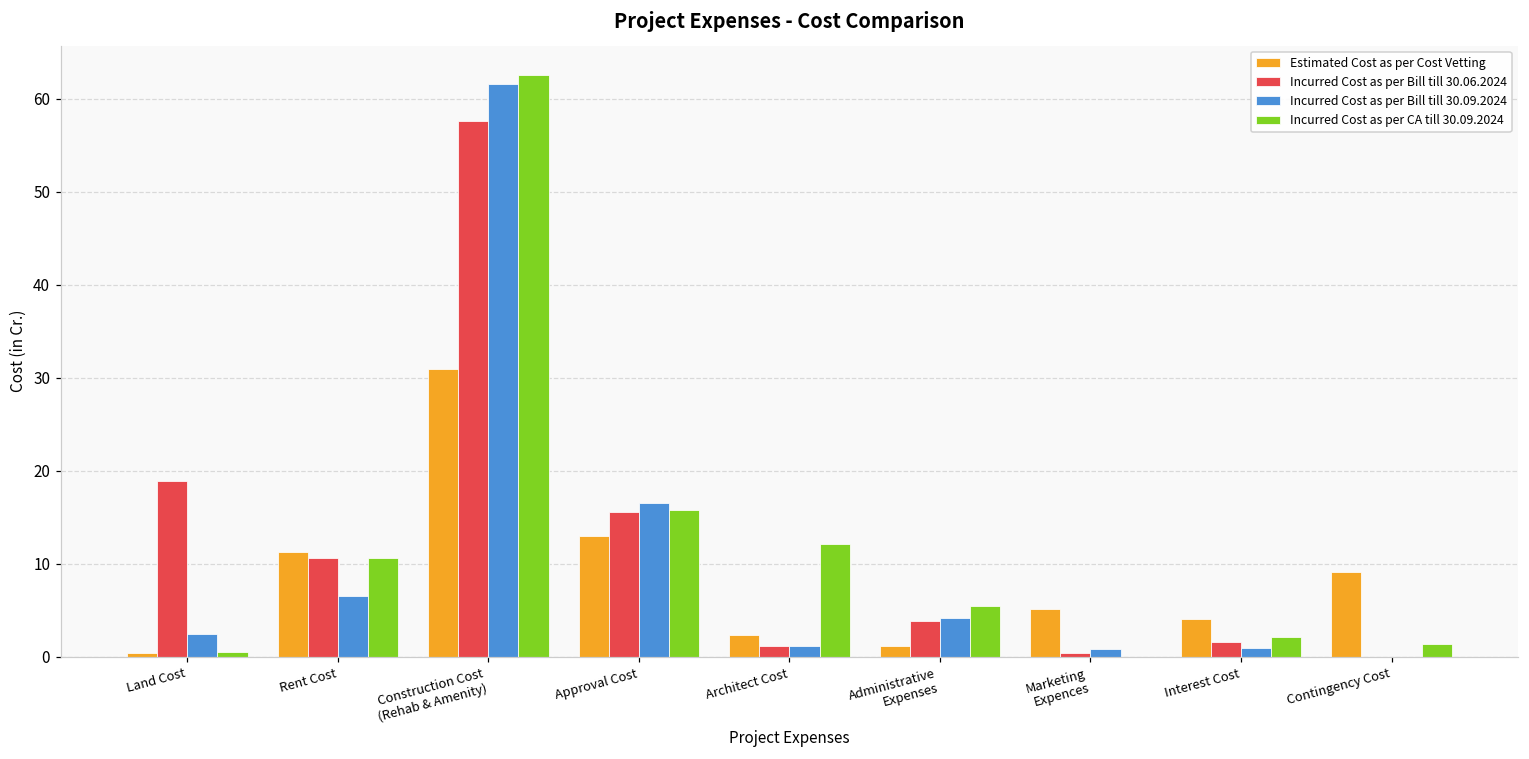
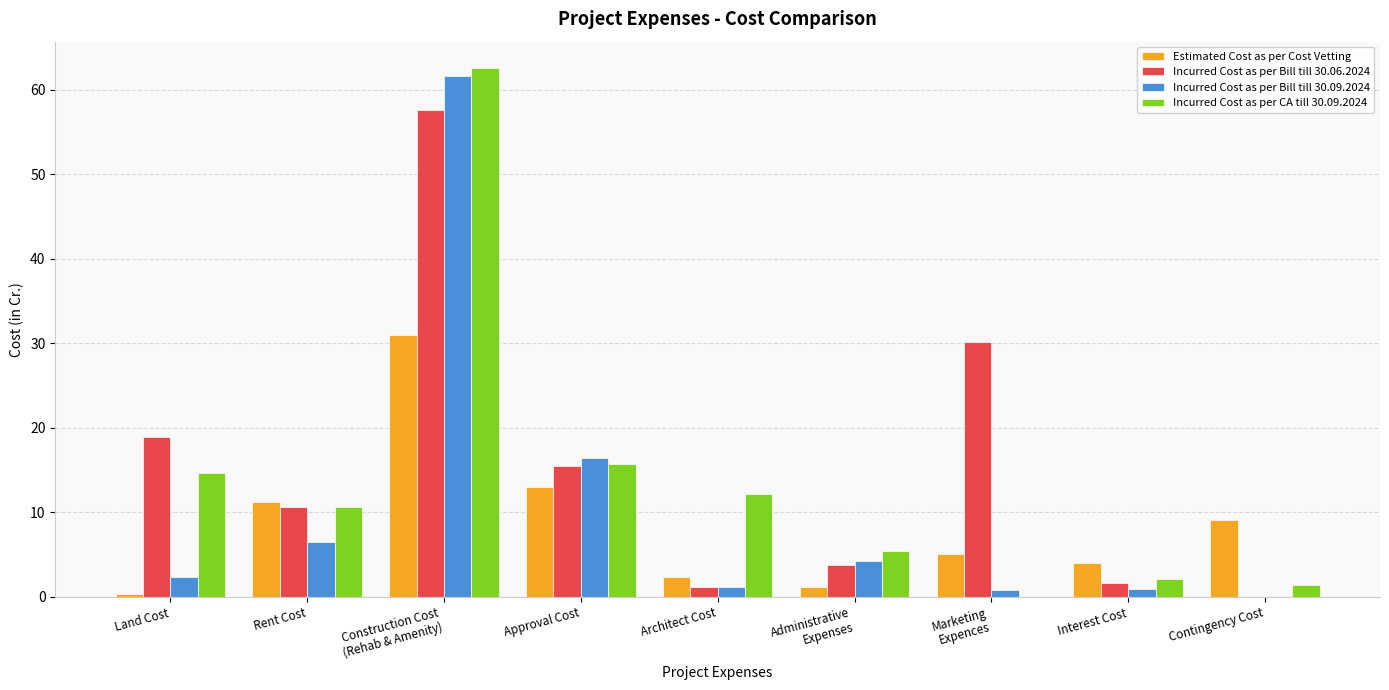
Incurred Cost as per CA till 30.09.2024, Land Cost: 0 -> 15
Incurred Cost as per Bill till 30.06.2024, Marketing Expences: 0 -> 30
